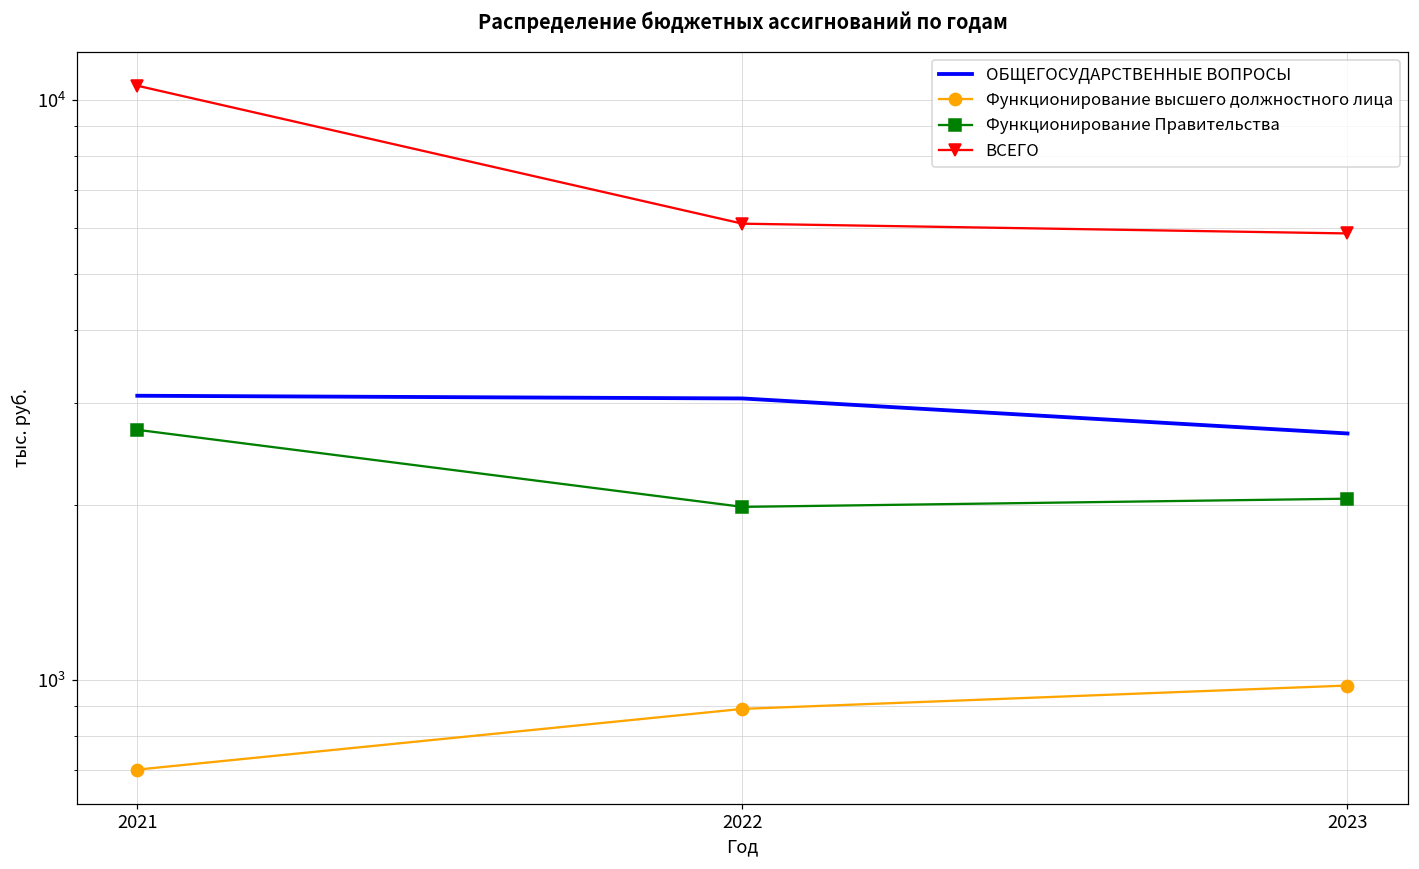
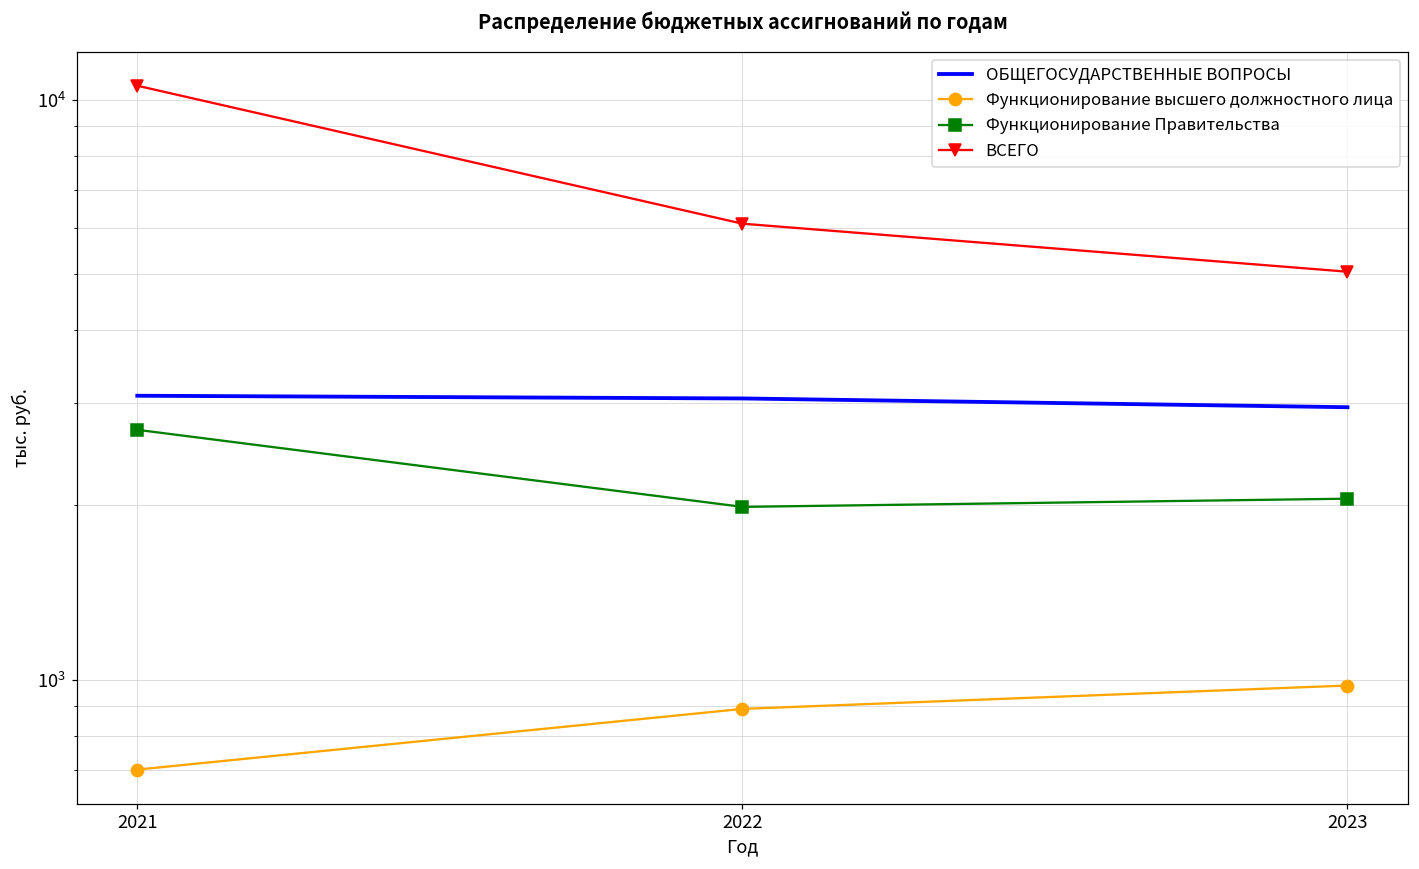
ОБЩЕГОСУДАРСТВЕННЫЕ ВОПРОСЫ, 2023: 2700 -> 2900
ВСЕГО, 2023: 5900 -> 5100
